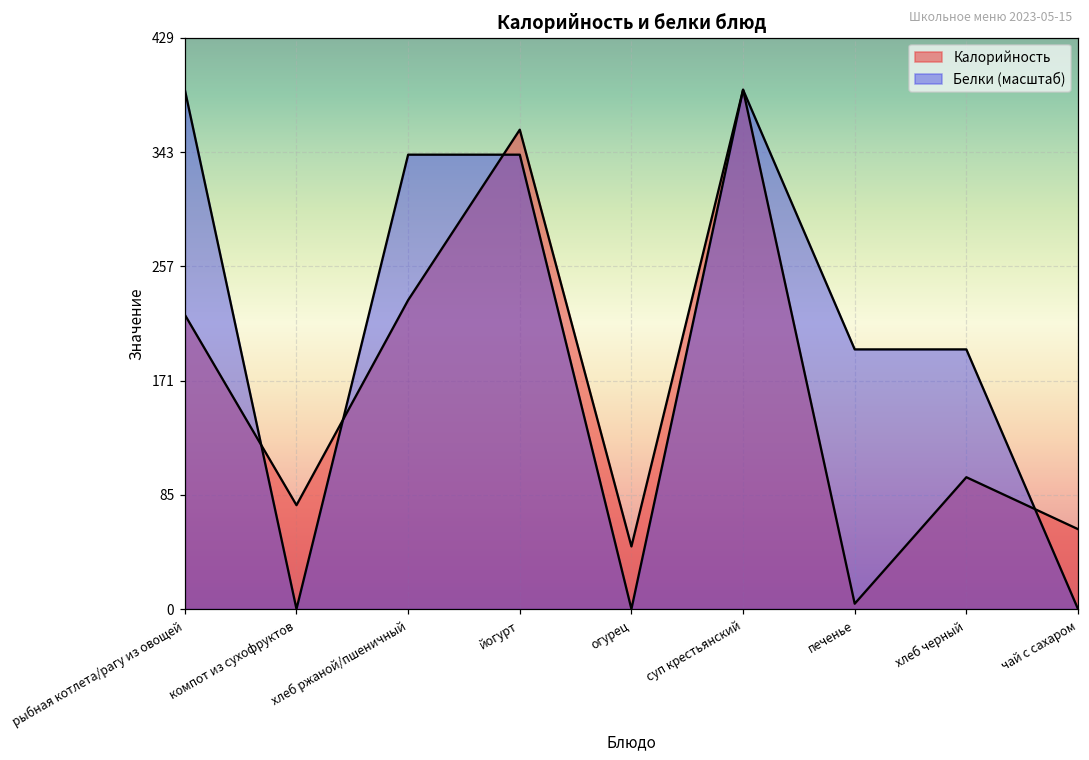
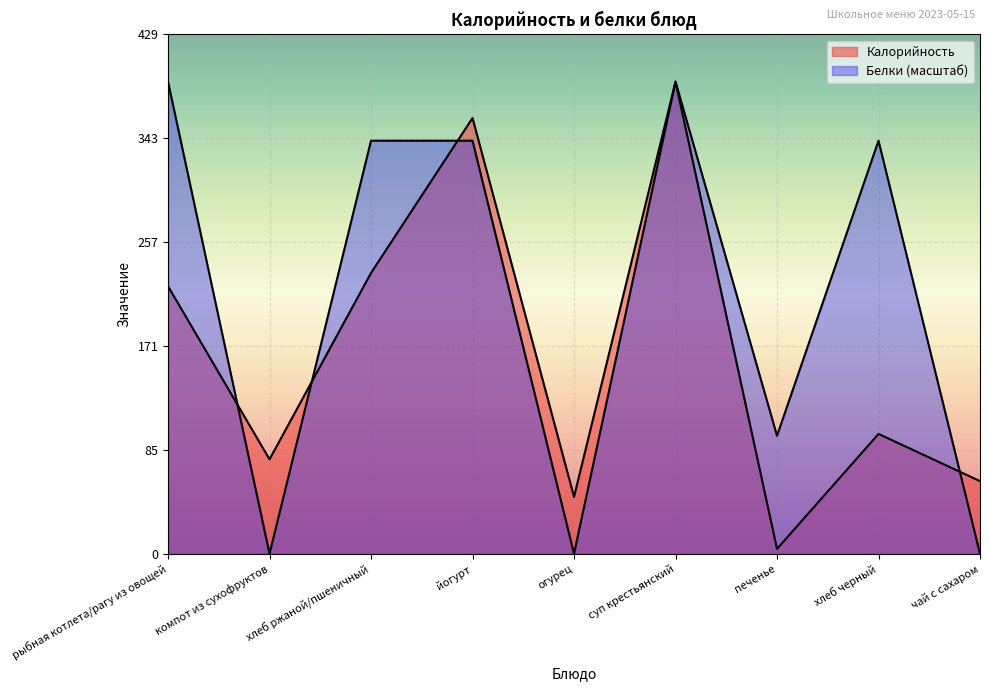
Белки (масштаб), печенье: 195 -> 98
Белки (масштаб), хлеб черный: 195 -> 341
